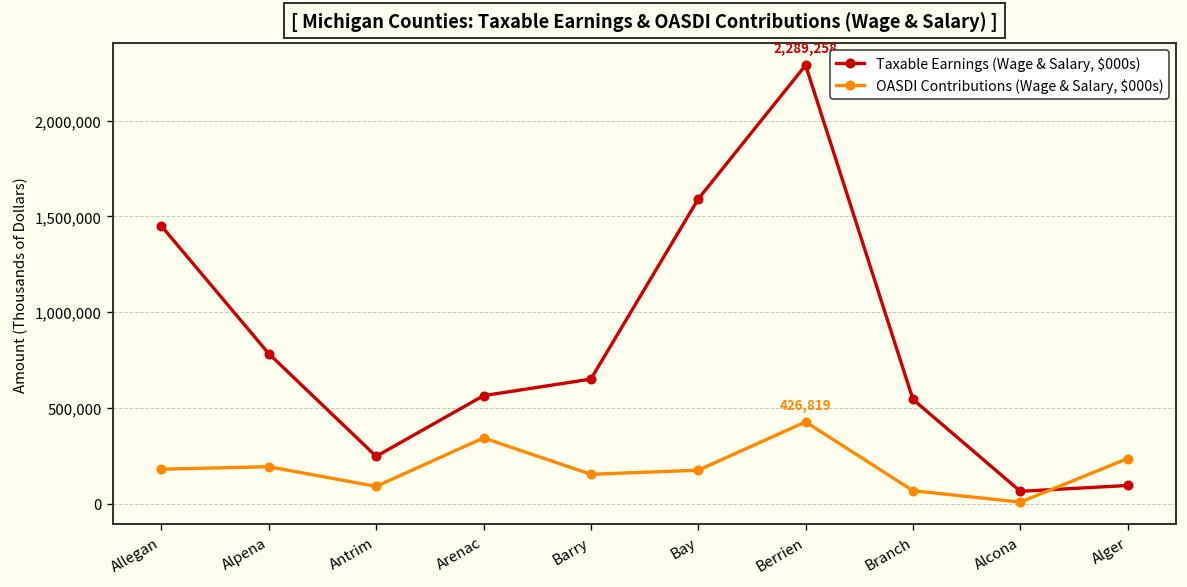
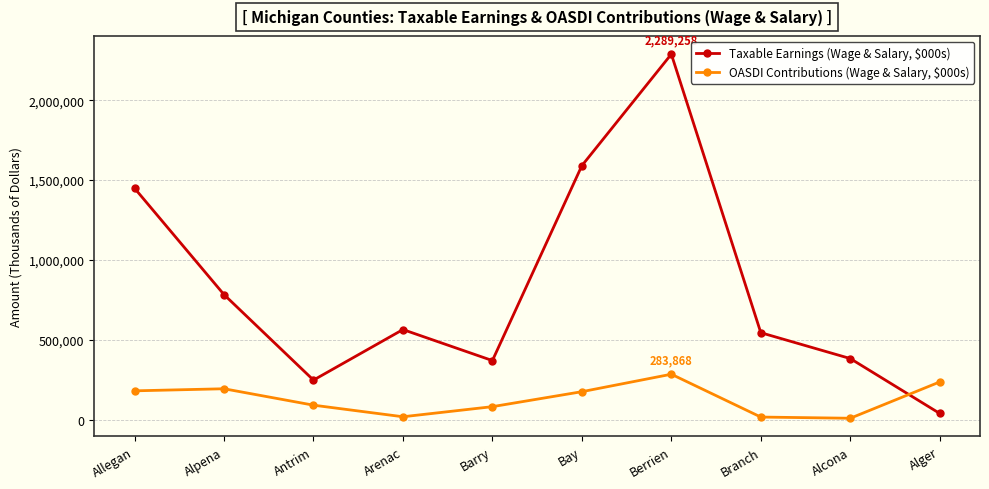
OASDI Contributions (Wage & Salary, $000s), Arenac: 340,000 -> 20,000
Taxable Earnings (Wage & Salary, $000s), Barry: 650,000 -> 370,000
OASDI Contributions (Wage & Salary, $000s), Barry: 150,000 -> 80,000
OASDI Contributions (Wage & Salary, $000s), Berrien: 426,819 -> 283,868
OASDI Contributions (Wage & Salary, $000s), Branch: 70,000 -> 20,000
Taxable Earnings (Wage & Salary, $000s), Alcona: 60,000 -> 380,000
Taxable Earnings (Wage & Salary, $000s), Alger: 90,000 -> 40,000
